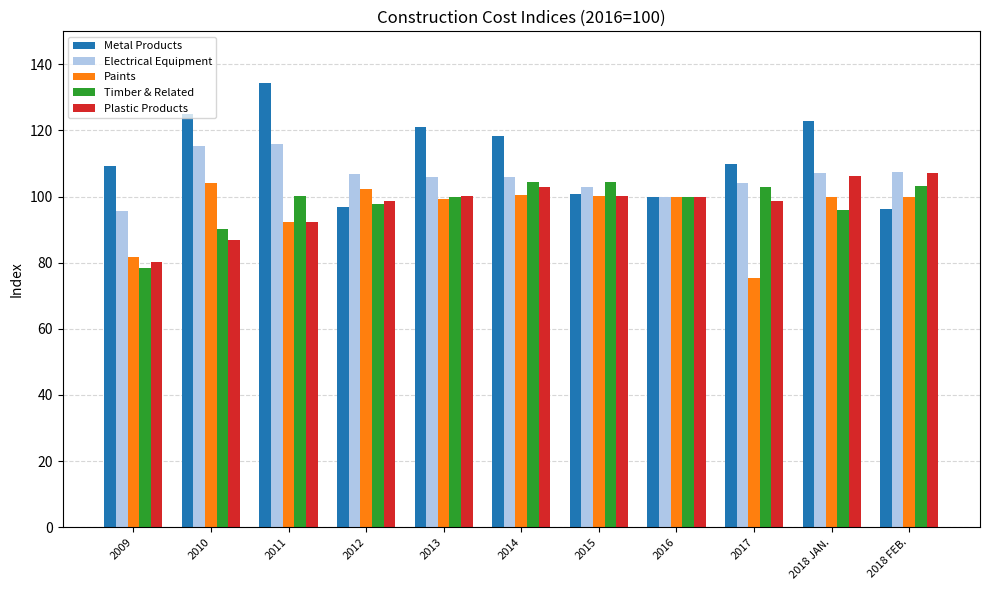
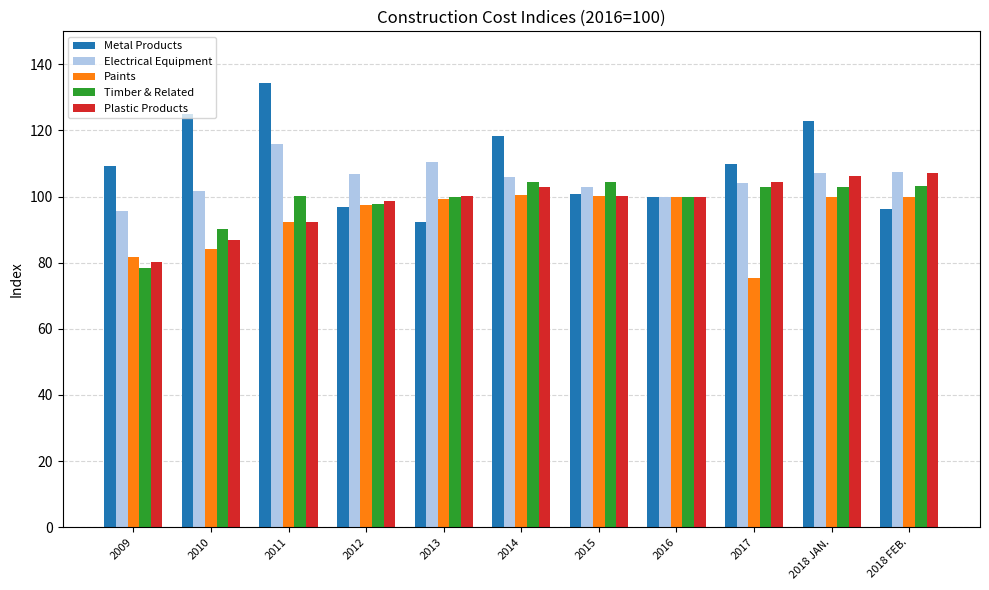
Electrical Equipment, 2010: 115 -> 102
Paints, 2010: 104 -> 84
Paints, 2012: 102 -> 97
Metal Products, 2013: 121 -> 92
Electrical Equipment, 2013: 106 -> 111
Plastic Products, 2017: 99 -> 104
Timber & Related, 2018 JAN.: 96 -> 103
